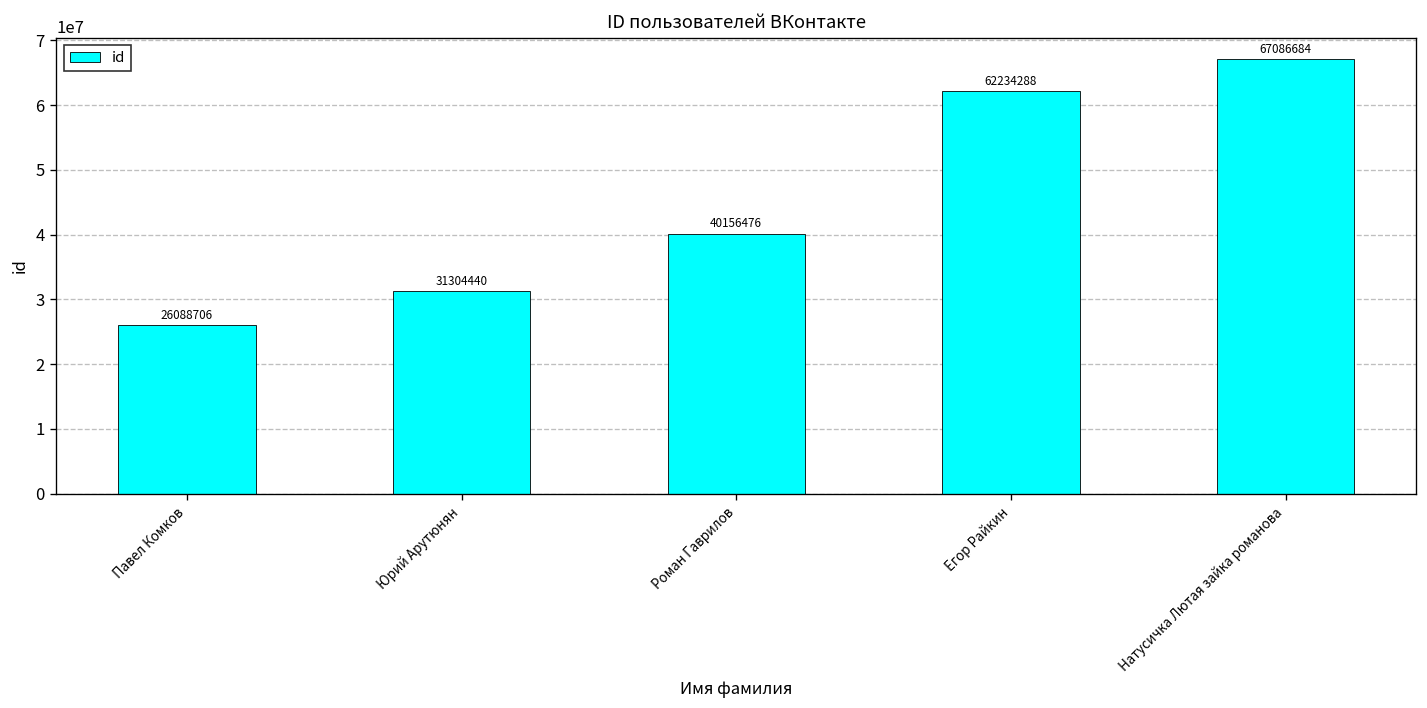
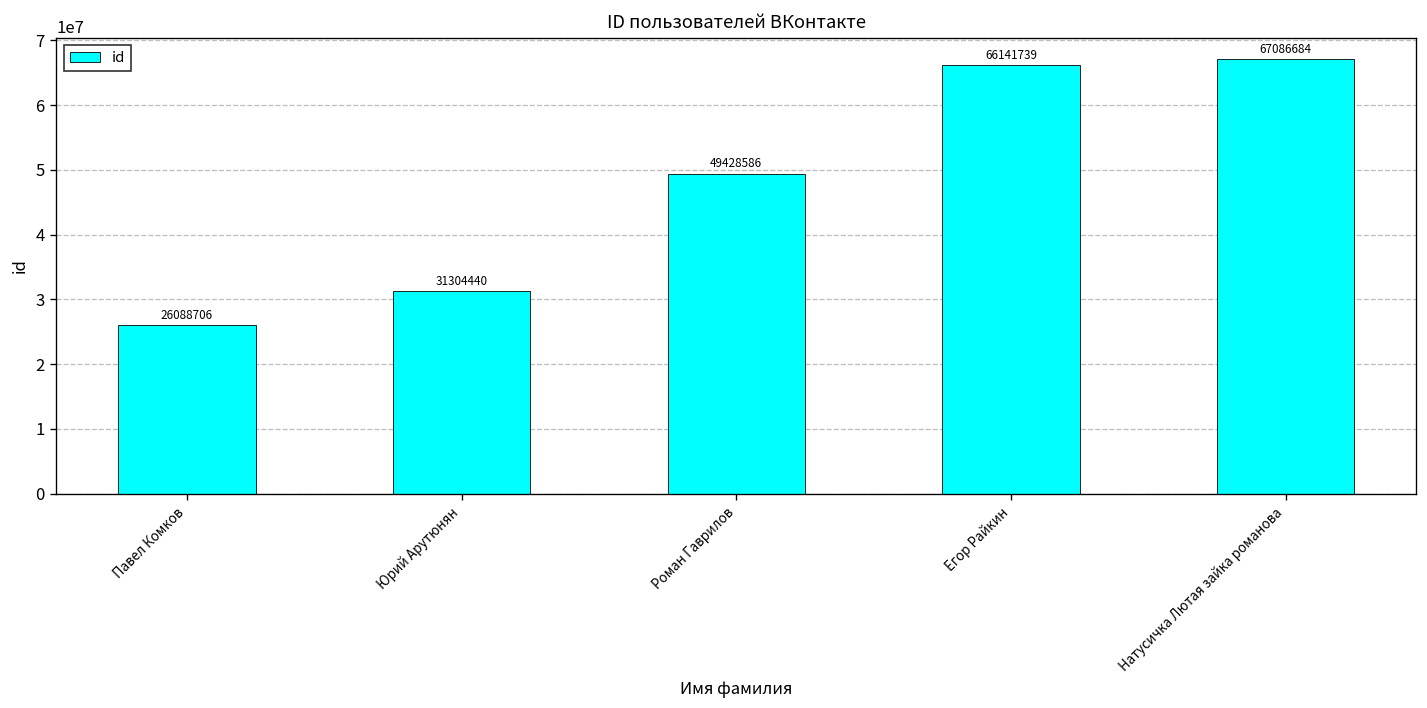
Роман Гаврилов: 40156476 -> 49428586
Егор Райкин: 62234288 -> 66141739
